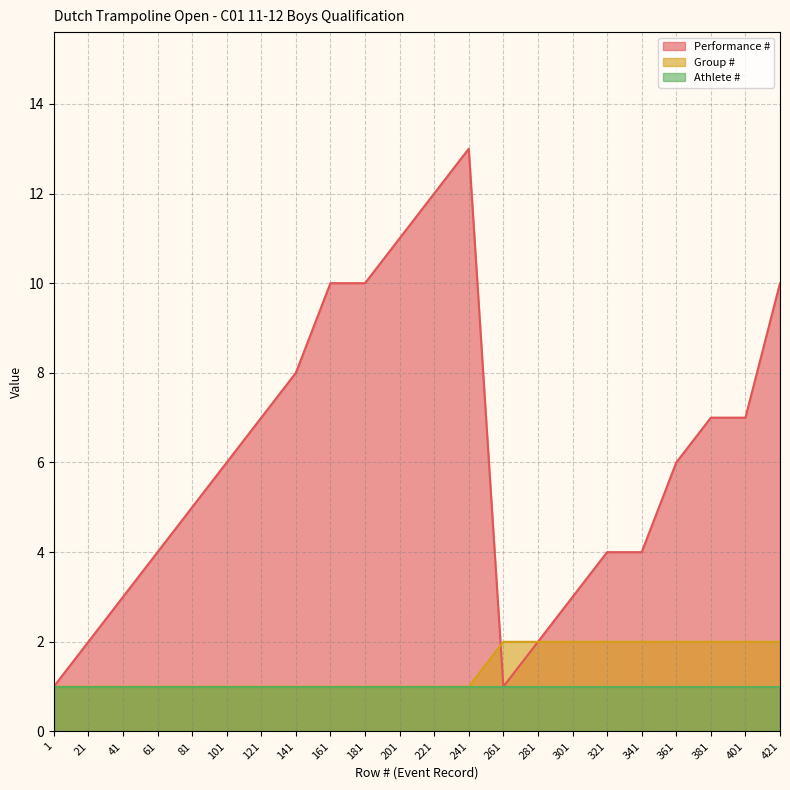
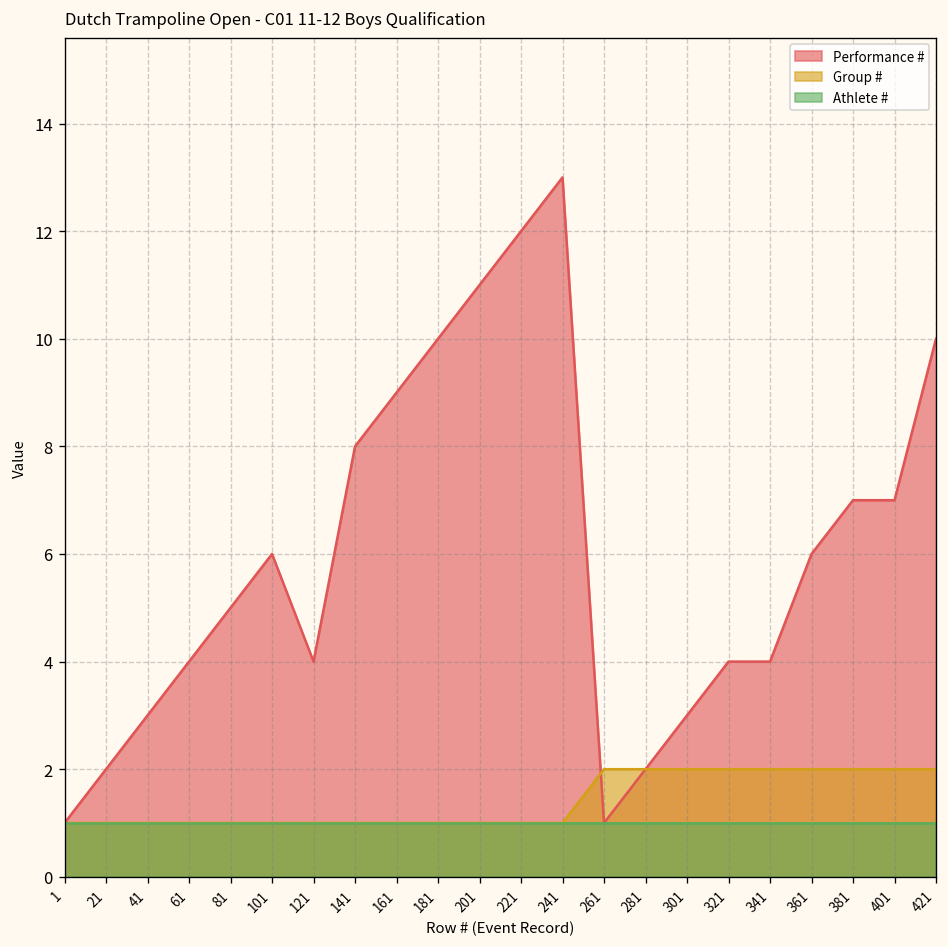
Performance #, 121: 7 -> 4
Performance #, 161: 10 -> 9
